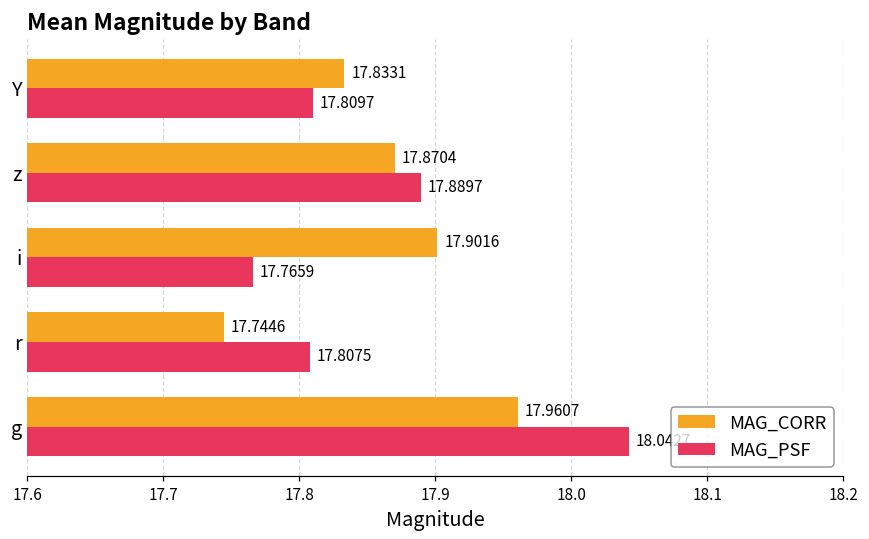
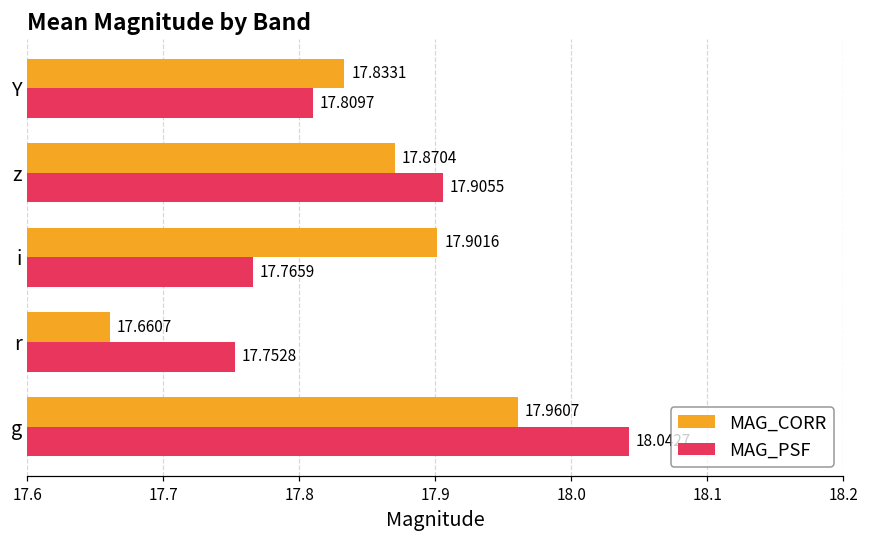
MAG_PSF, z: 17.8897 -> 17.9055
MAG_CORR, r: 17.7446 -> 17.6607
MAG_PSF, r: 17.8075 -> 17.7528
